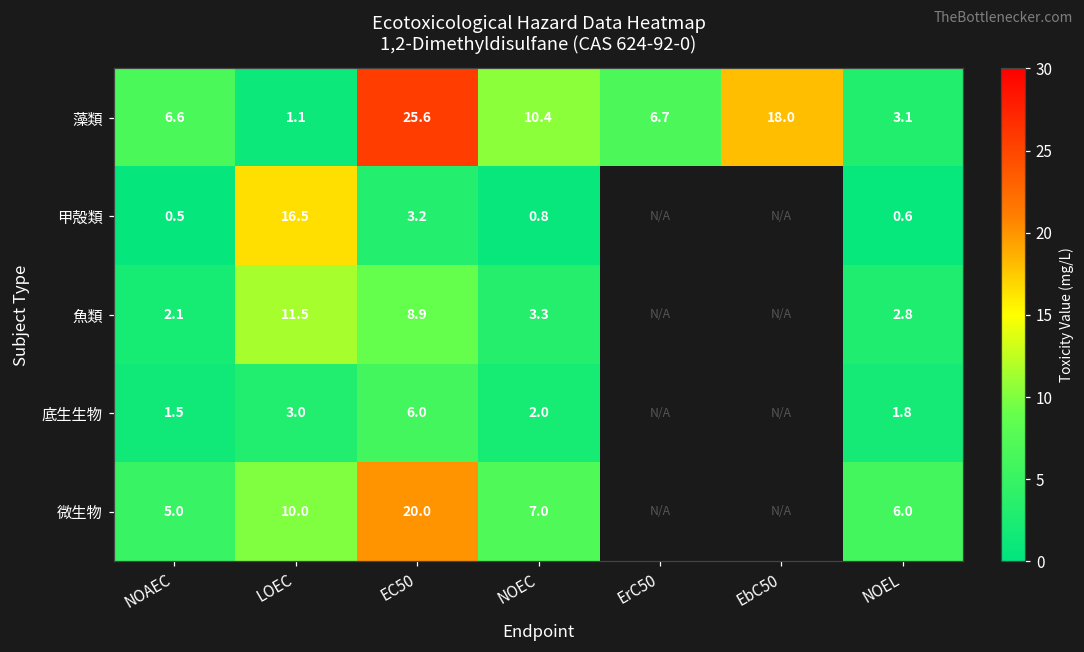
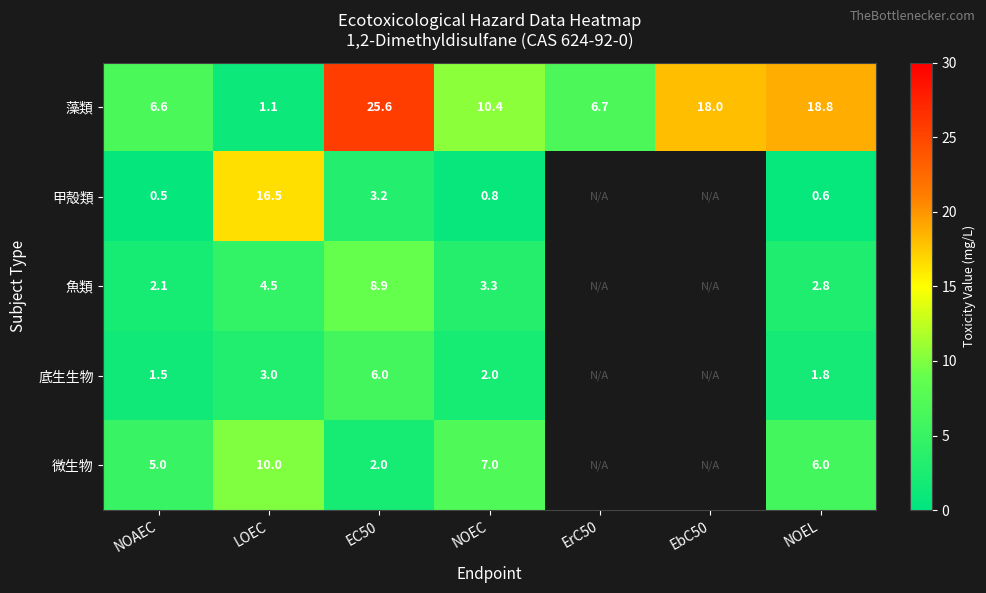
藻類, NOEL: 3.1 -> 18.8
魚類, LOEC: 11.5 -> 4.5
微生物, EC50: 20.0 -> 2.0
